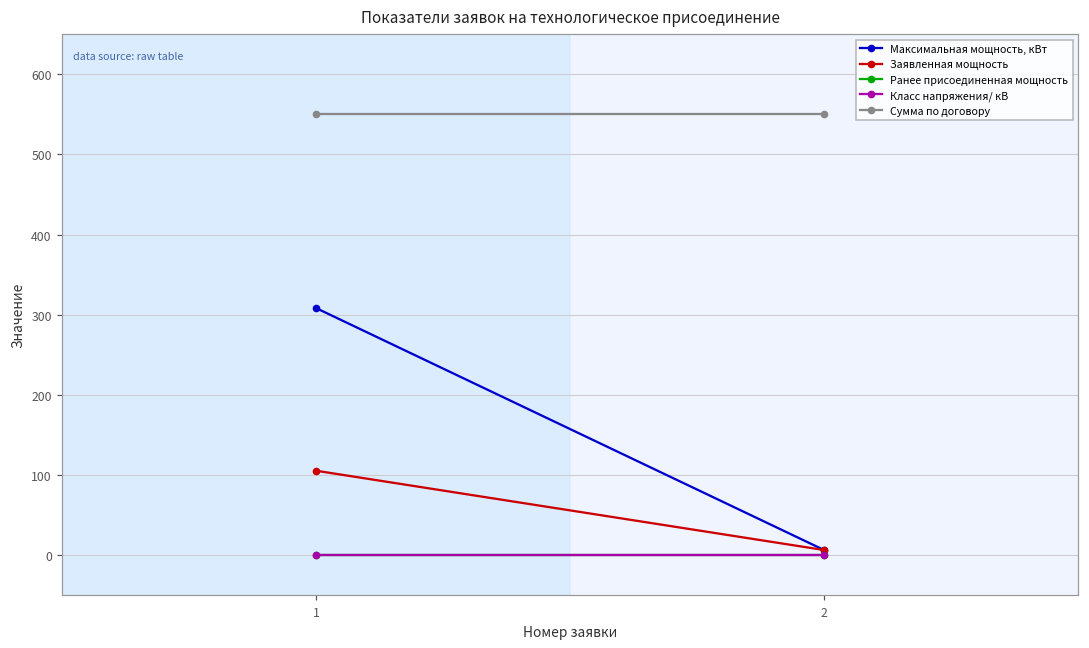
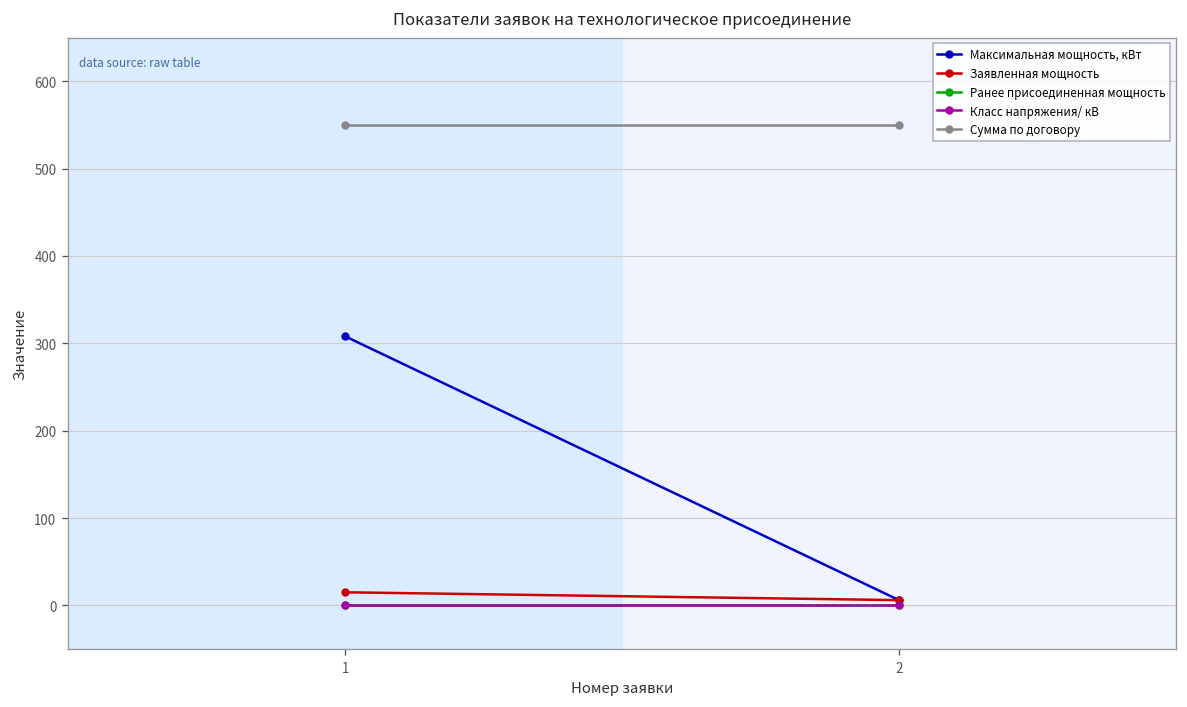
Заявленная мощность, 1: 110 -> 20
